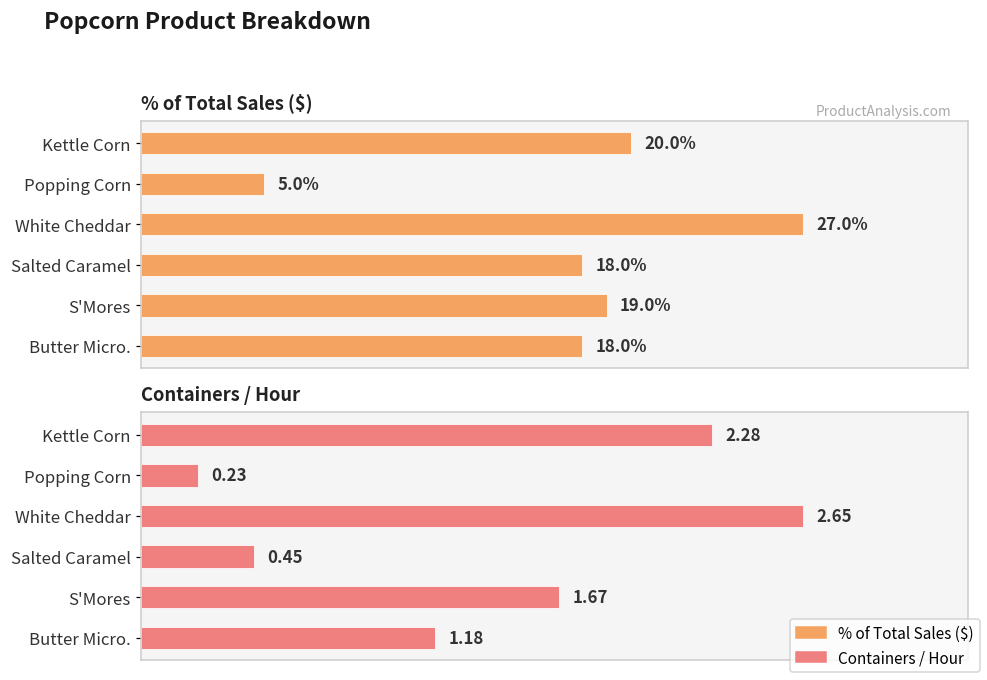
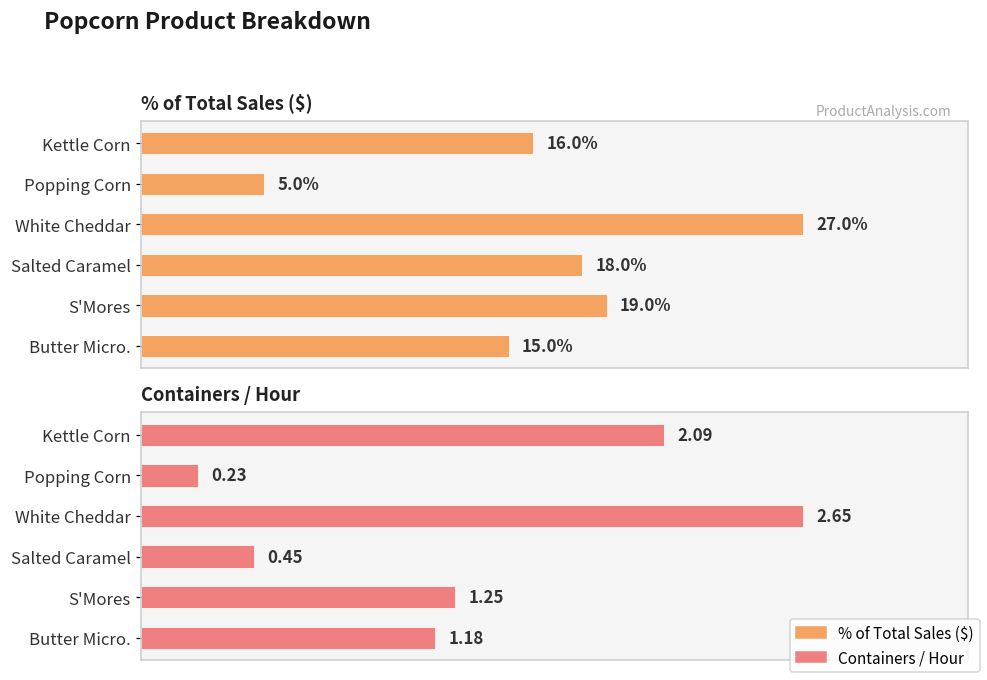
% of Total Sales ($), Kettle Corn: 20.0% -> 16.0%
% of Total Sales ($), Butter Micro.: 18.0% -> 15.0%
Containers / Hour, Kettle Corn: 2.28 -> 2.09
Containers / Hour, S'Mores: 1.67 -> 1.25
